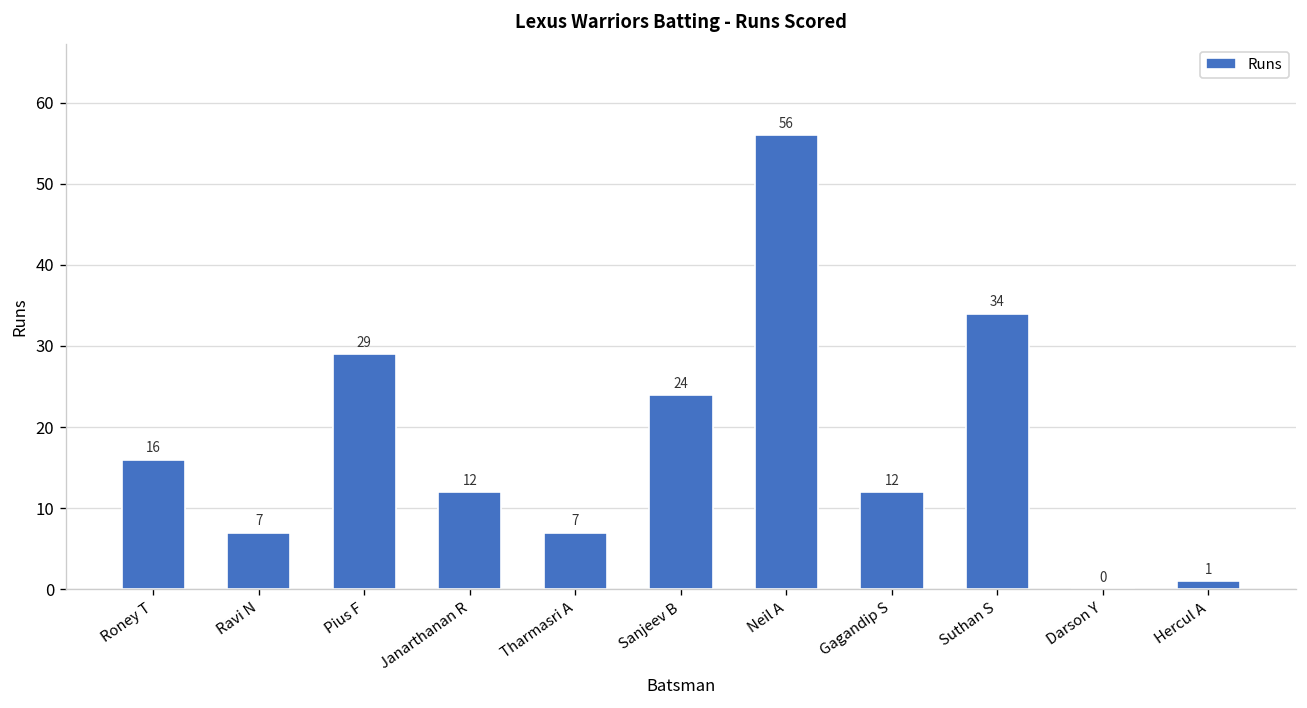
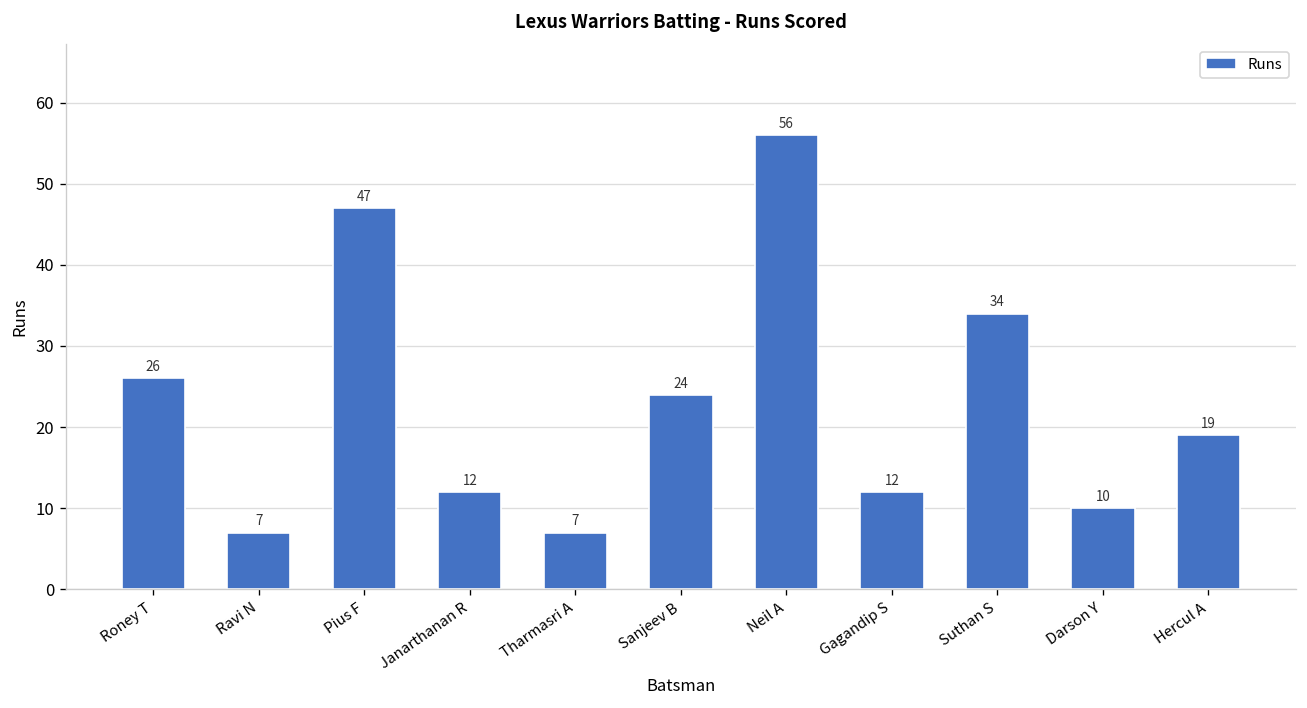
Roney T: 16 -> 26
Pius F: 29 -> 47
Darson Y: 0 -> 10
Hercul A: 1 -> 19
